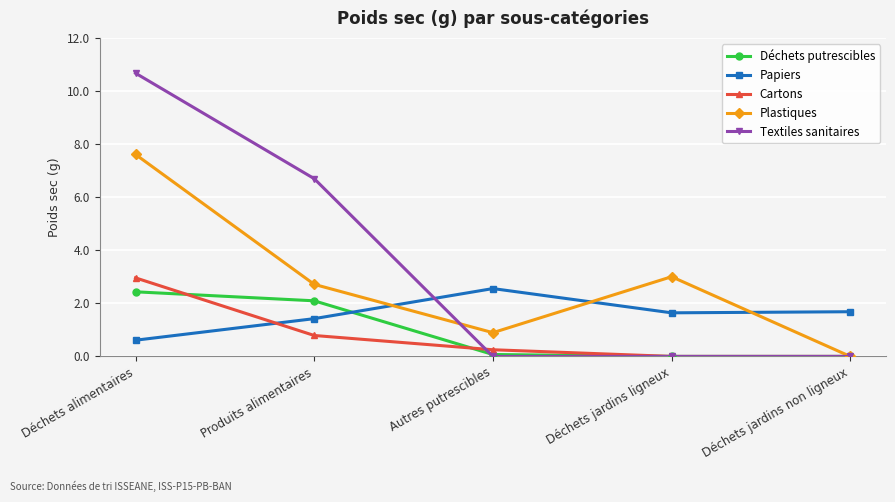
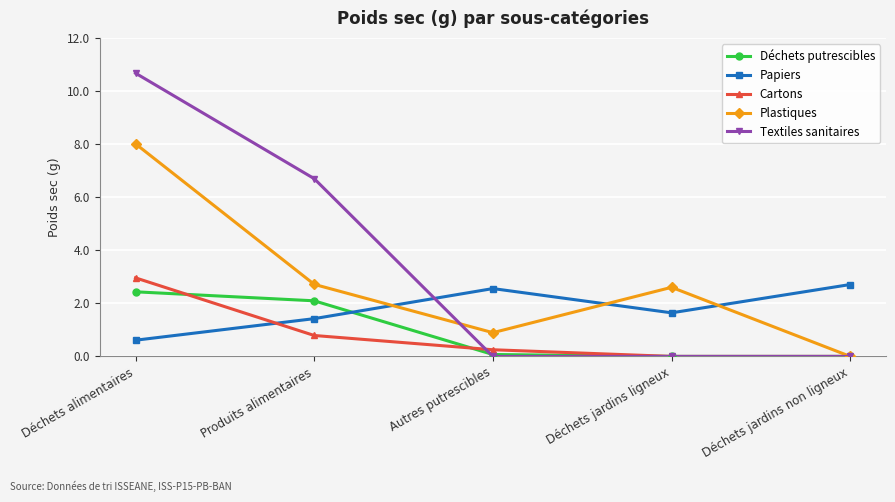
Plastiques, Déchets alimentaires: 7.6 -> 8.0
Plastiques, Déchets jardins ligneux: 3.0 -> 2.6
Papiers, Déchets jardins non ligneux: 1.7 -> 2.7
